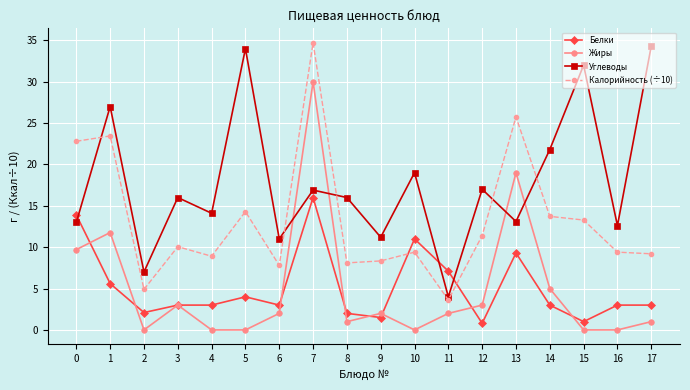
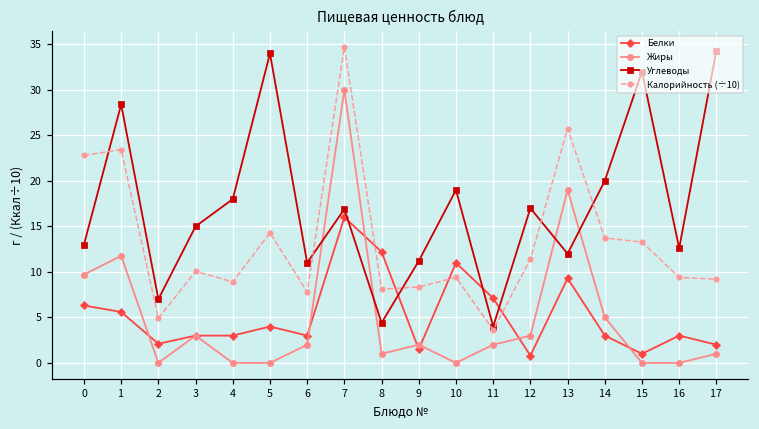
Белки, 0: 14 -> 6
Углеводы, 1: 27 -> 28
Углеводы, 3: 16 -> 15
Углеводы, 4: 14 -> 18
Белки, 8: 2 -> 12
Углеводы, 8: 16 -> 4
Углеводы, 13: 13 -> 12
Углеводы, 14: 22 -> 20
Белки, 17: 3 -> 2
